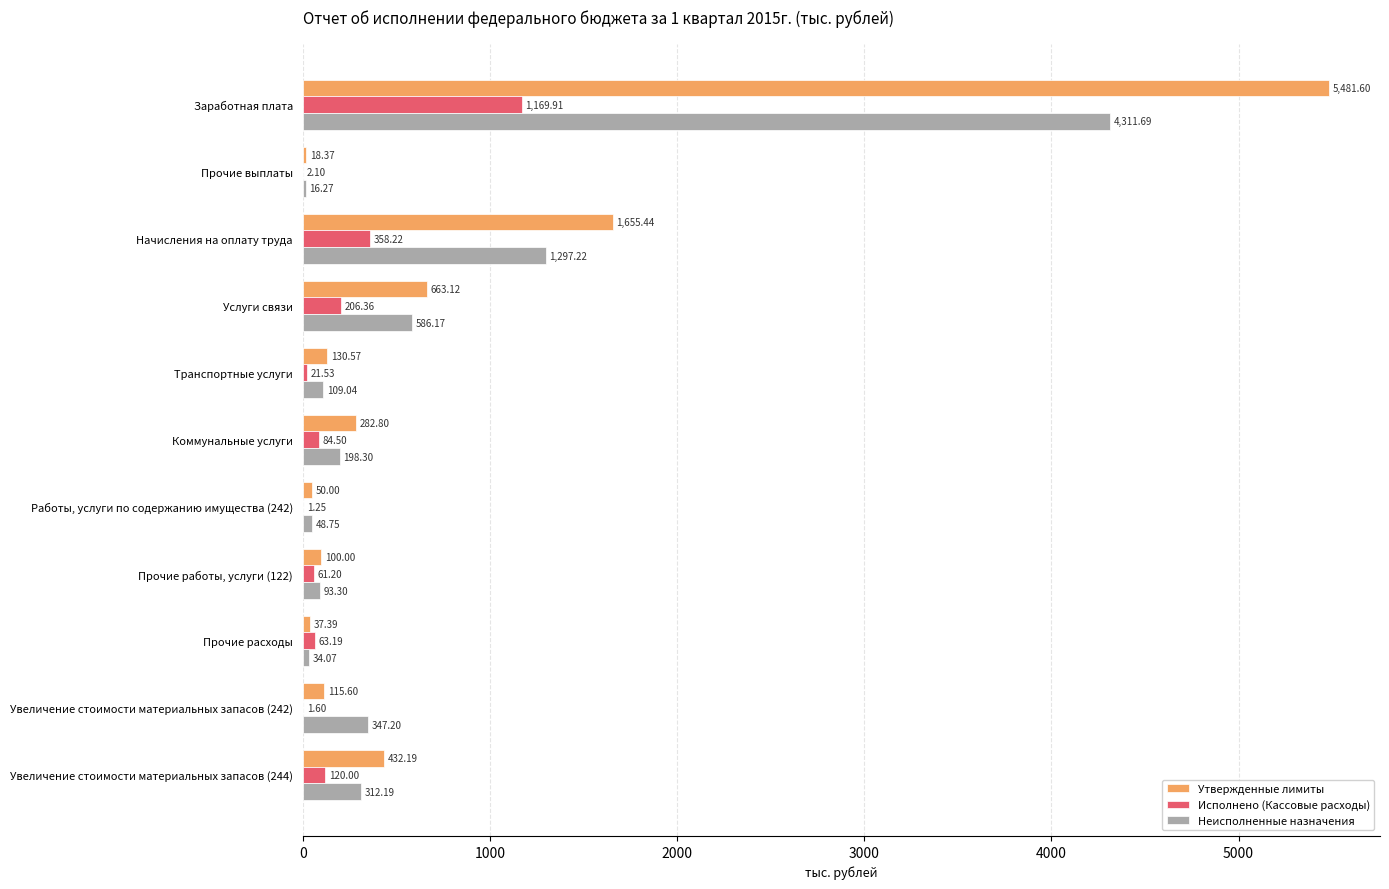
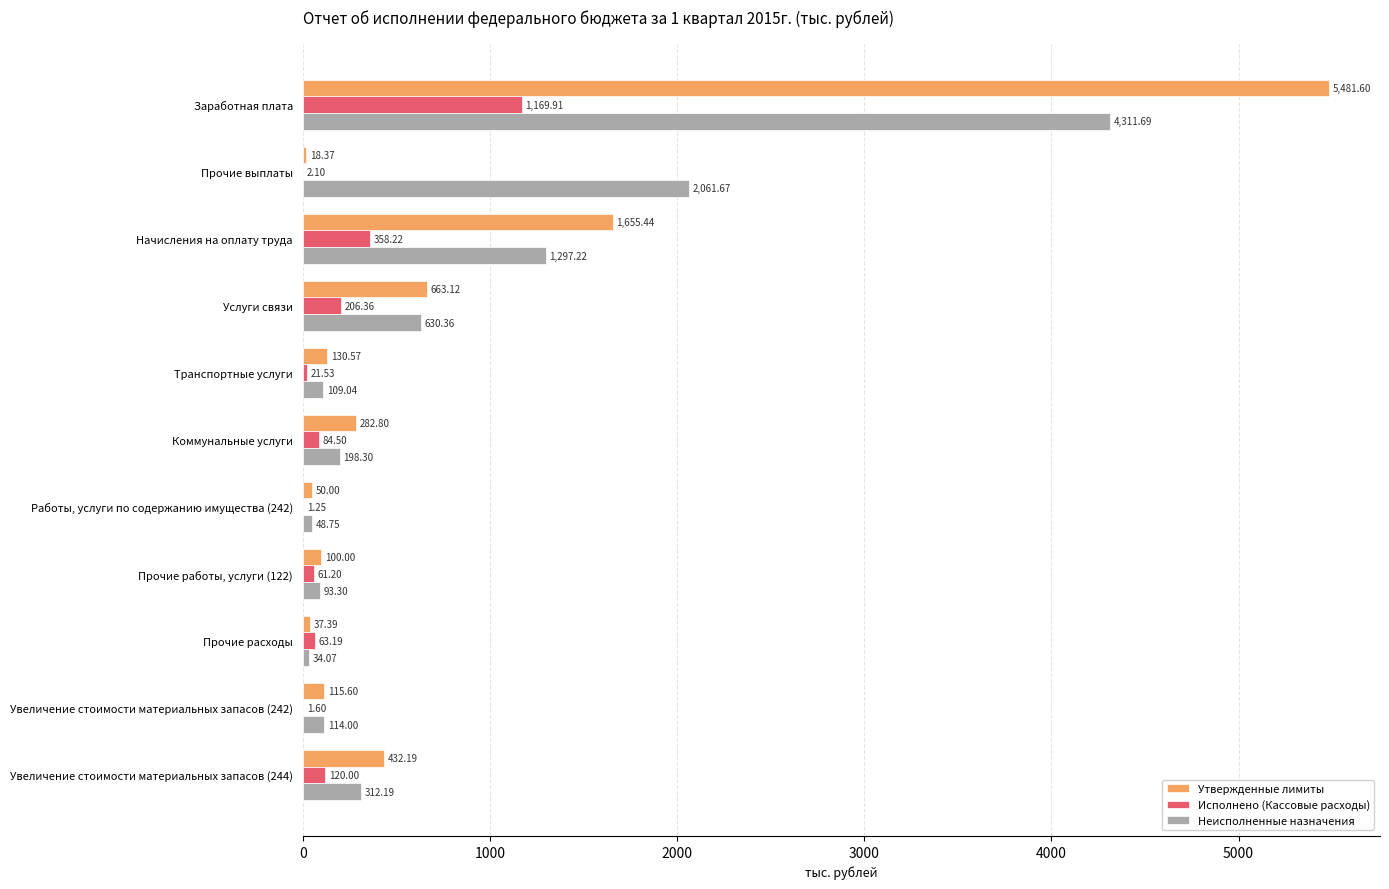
Неисполненные назначения, Прочие выплаты: 16.27 -> 2,061.67
Неисполненные назначения, Услуги связи: 586.17 -> 630.36
Неисполненные назначения, Увеличение стоимости материальных запасов (242): 347.20 -> 114.00
